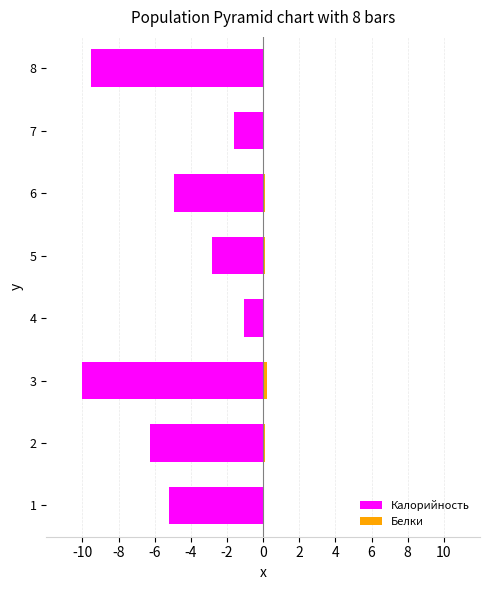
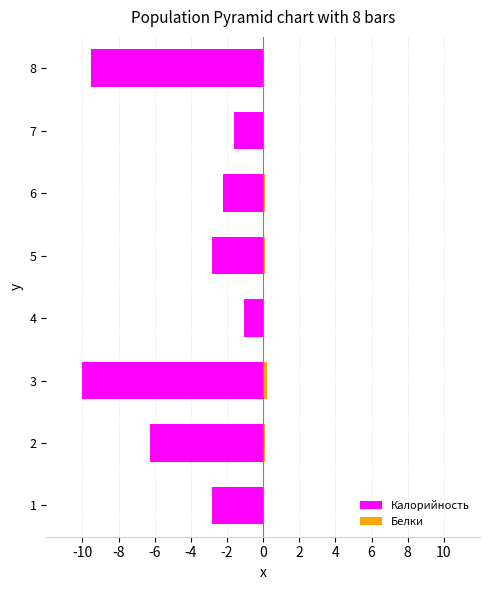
Калорийность, 6: -5.0 -> -2.2
Калорийность, 1: -5.2 -> -2.8
